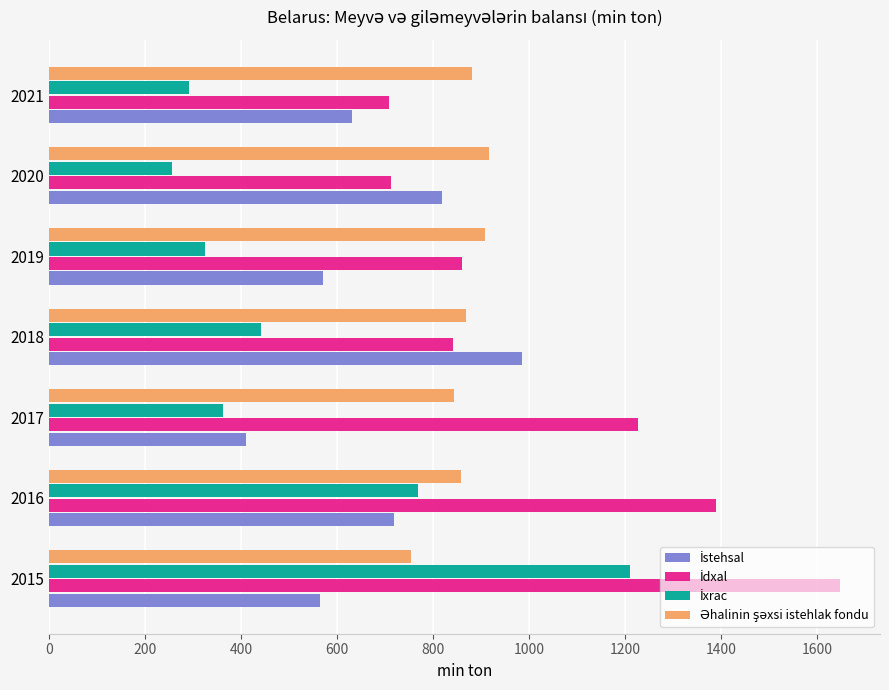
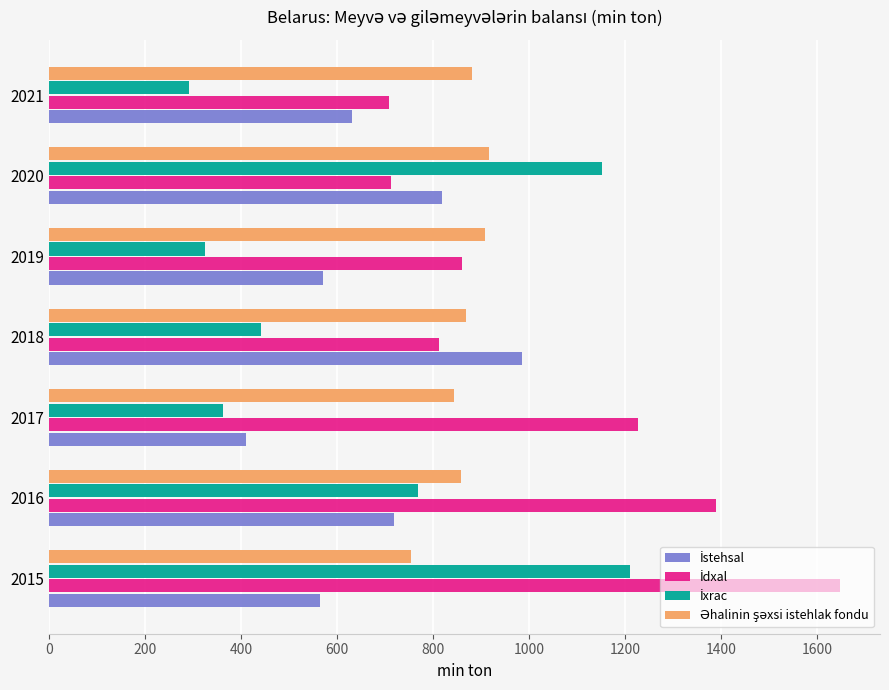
İxrac, 2020: 260 -> 1150
İdxal, 2018: 840 -> 810
